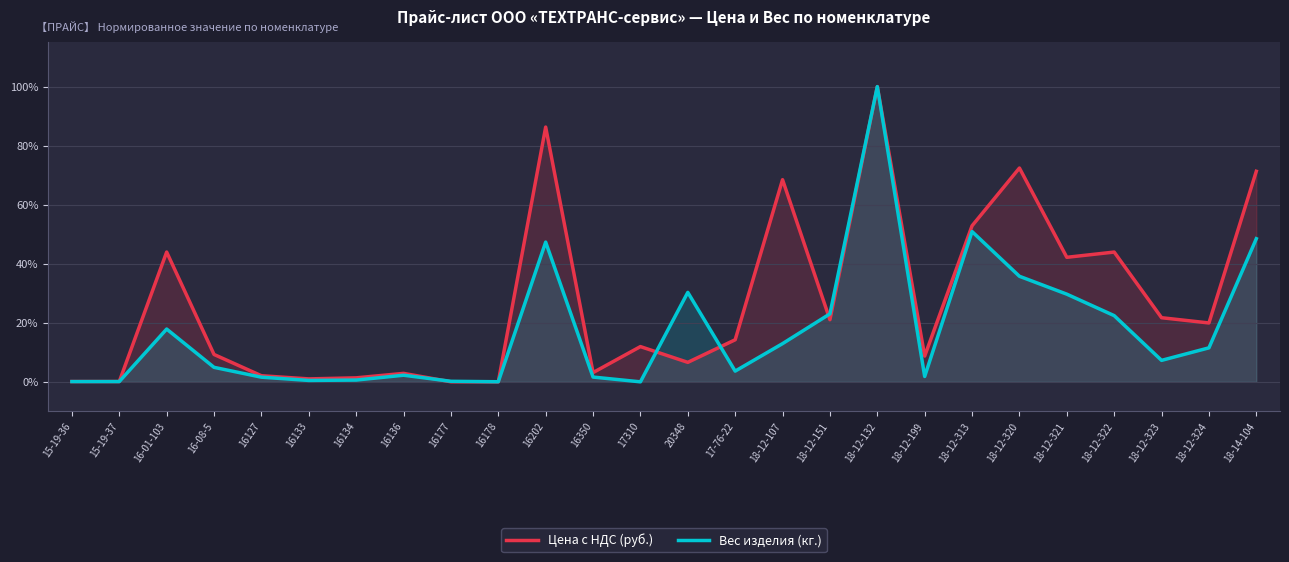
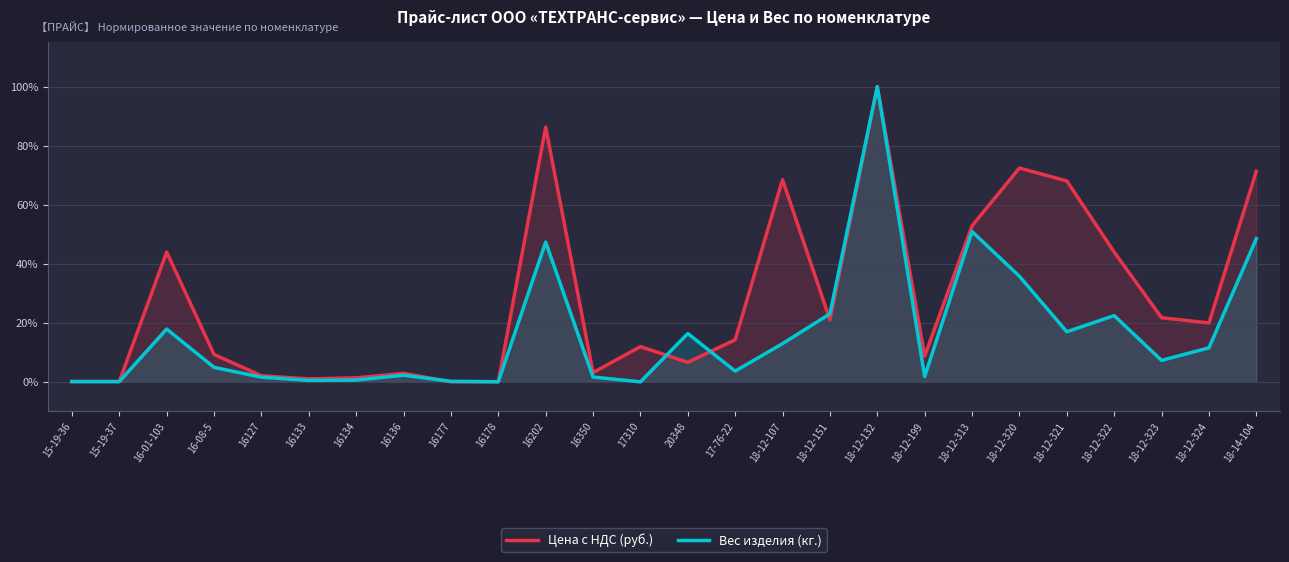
Вес изделия (кг.), 20348: 30% -> 16%
Цена с НДС (руб.), 18-12-321: 42% -> 68%
Вес изделия (кг.), 18-12-321: 30% -> 17%
